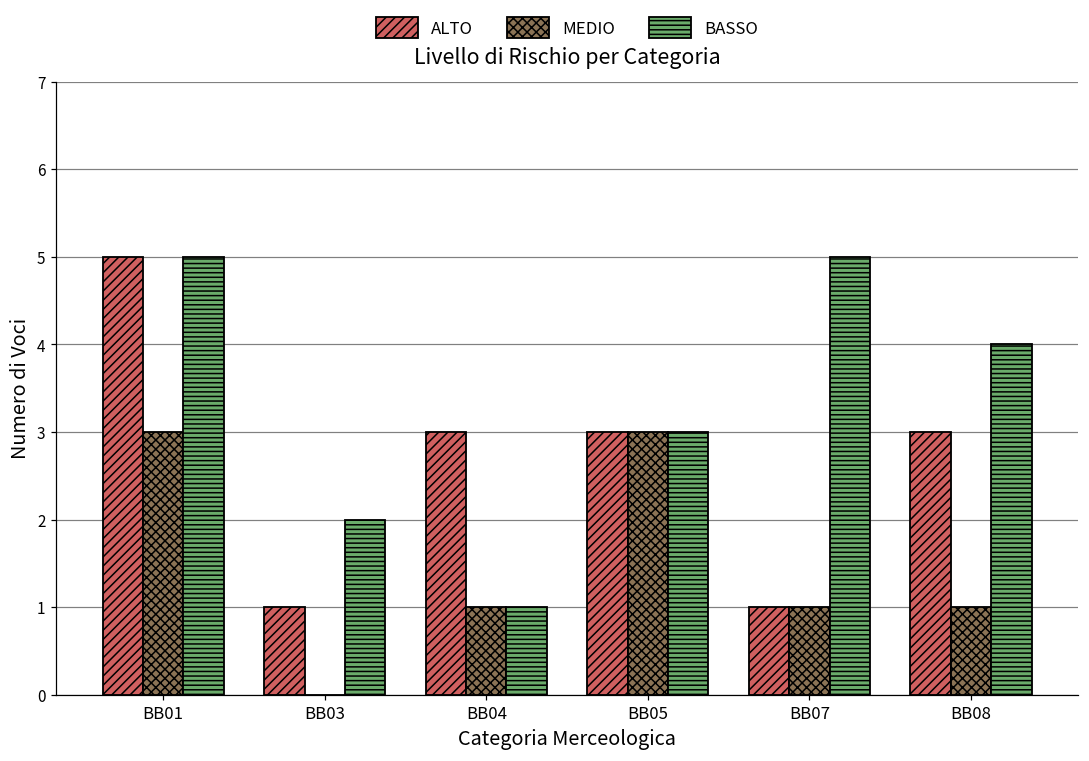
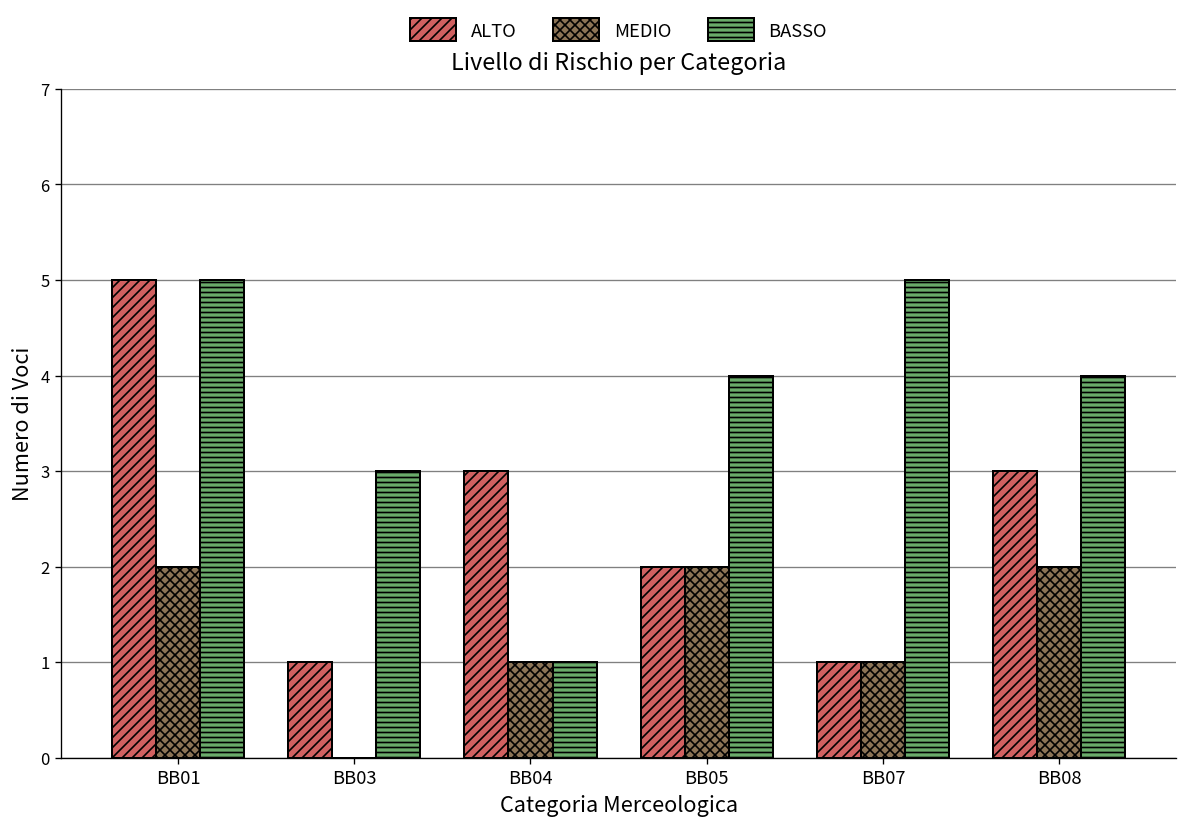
MEDIO, BB01: 3 -> 2
BASSO, BB03: 2 -> 3
ALTO, BB05: 3 -> 2
MEDIO, BB05: 3 -> 2
BASSO, BB05: 3 -> 4
MEDIO, BB08: 1 -> 2
